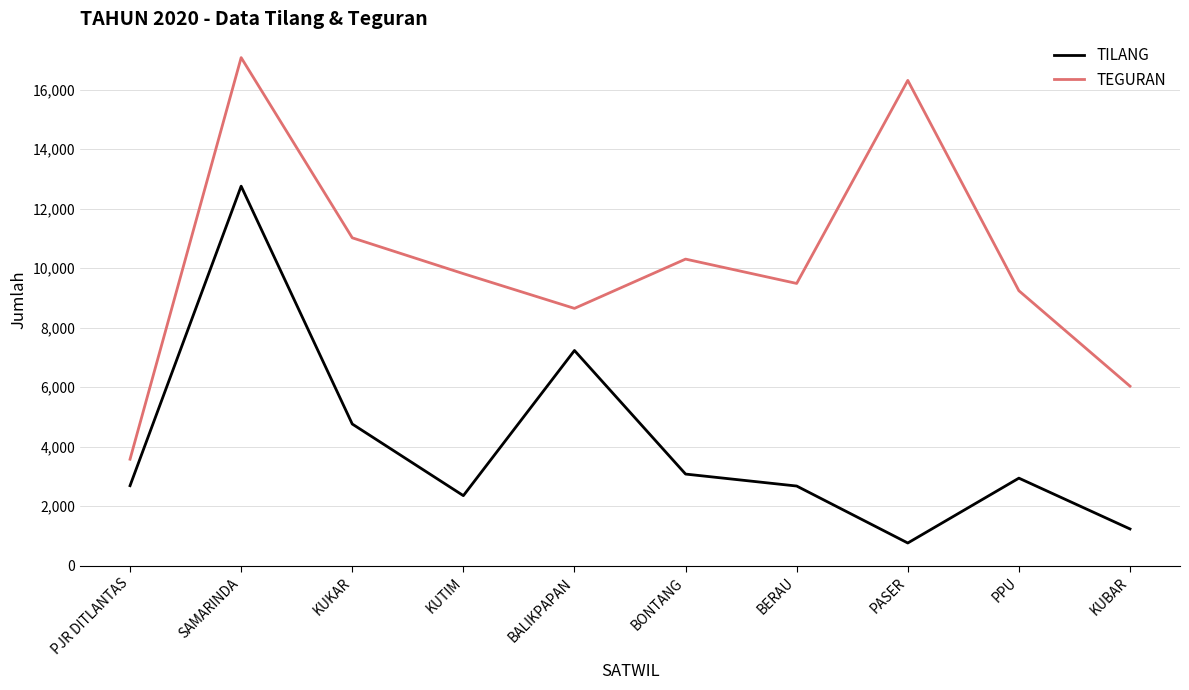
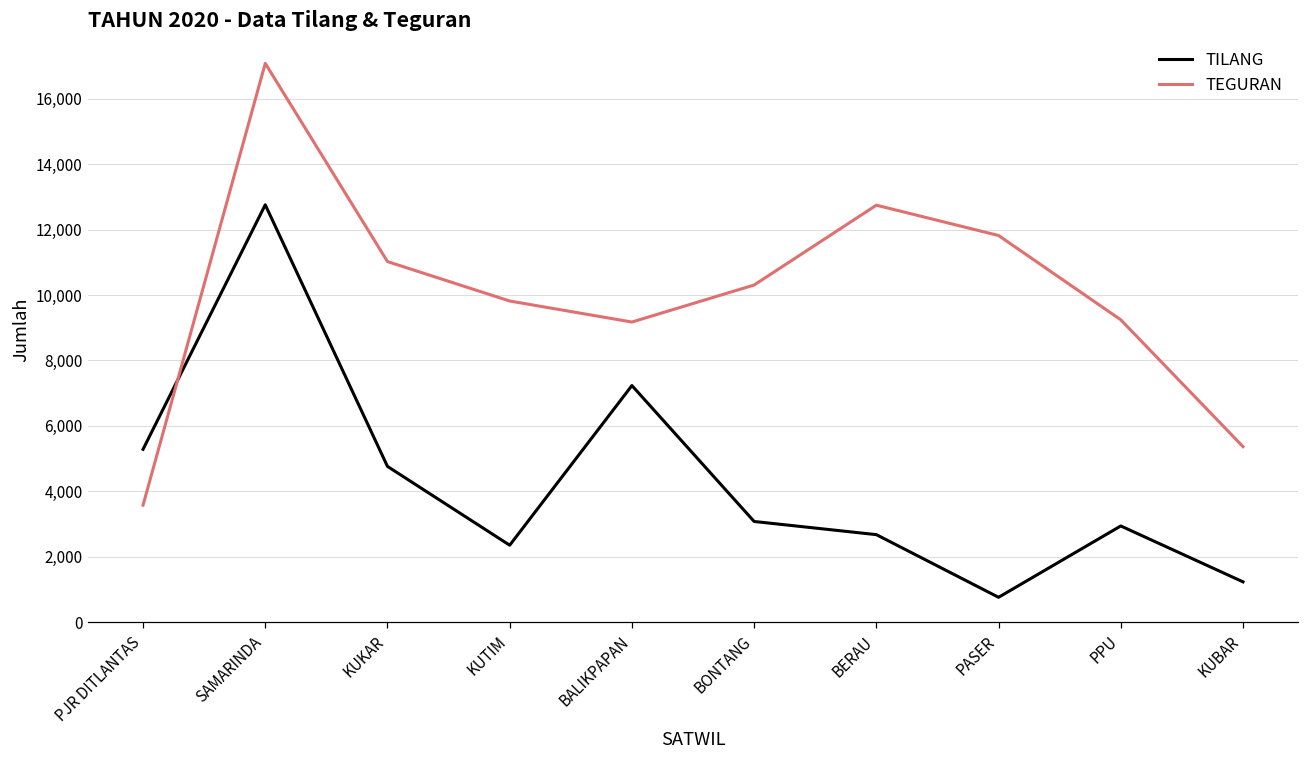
TILANG, PJR DITLANTAS: 2,700 -> 5,300
TEGURAN, BALIKPAPAN: 8,600 -> 9,200
TEGURAN, BERAU: 9,500 -> 12,700
TEGURAN, PASER: 16,300 -> 11,800
TEGURAN, KUBAR: 6,000 -> 5,400
